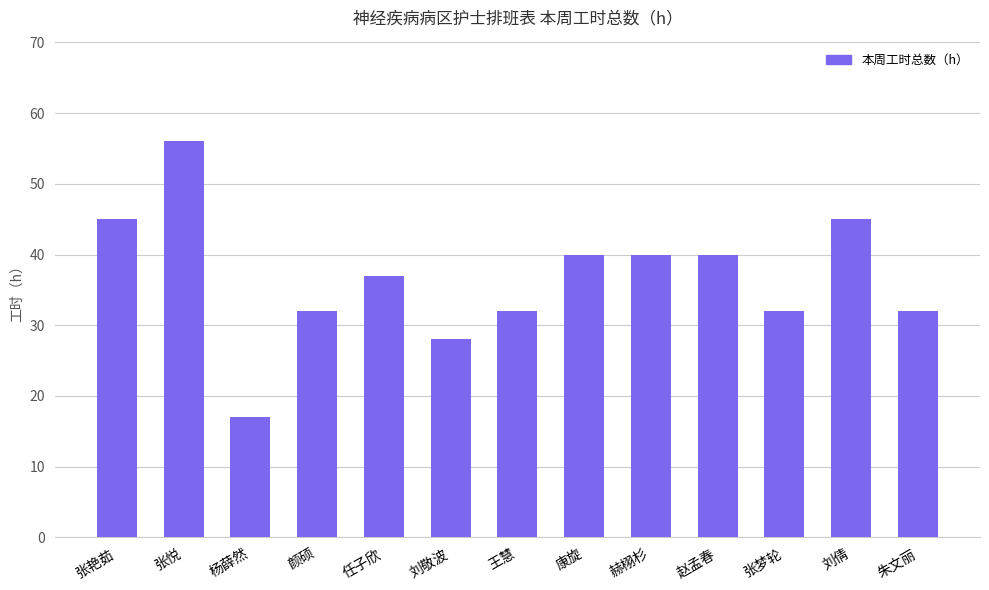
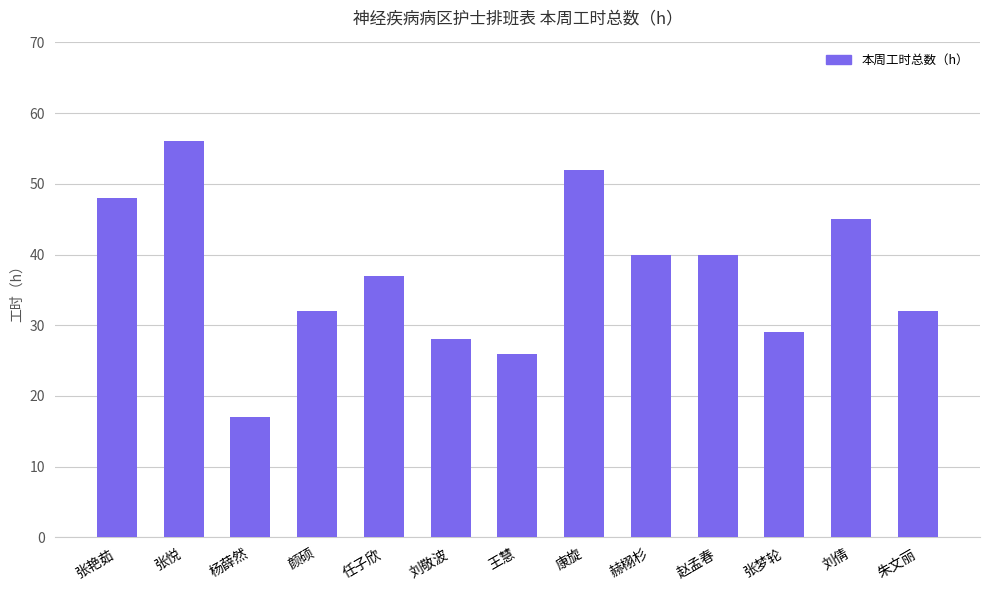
张艳茹: 45 -> 48
王慧: 32 -> 26
康旋: 40 -> 52
张梦轮: 32 -> 29
